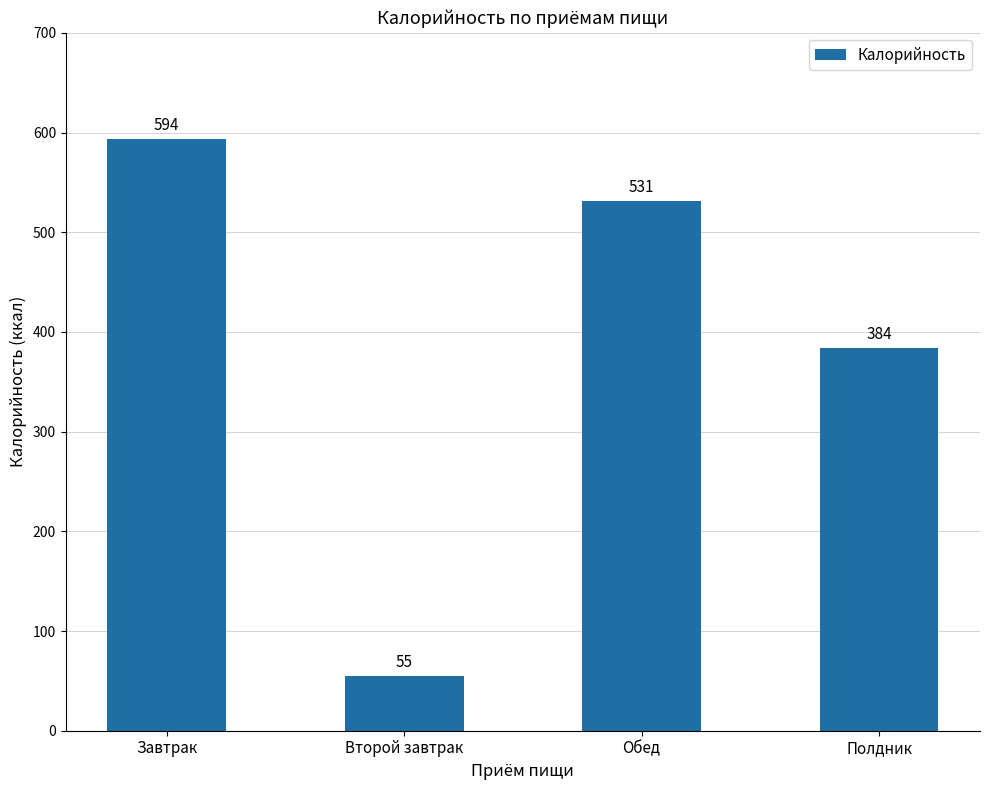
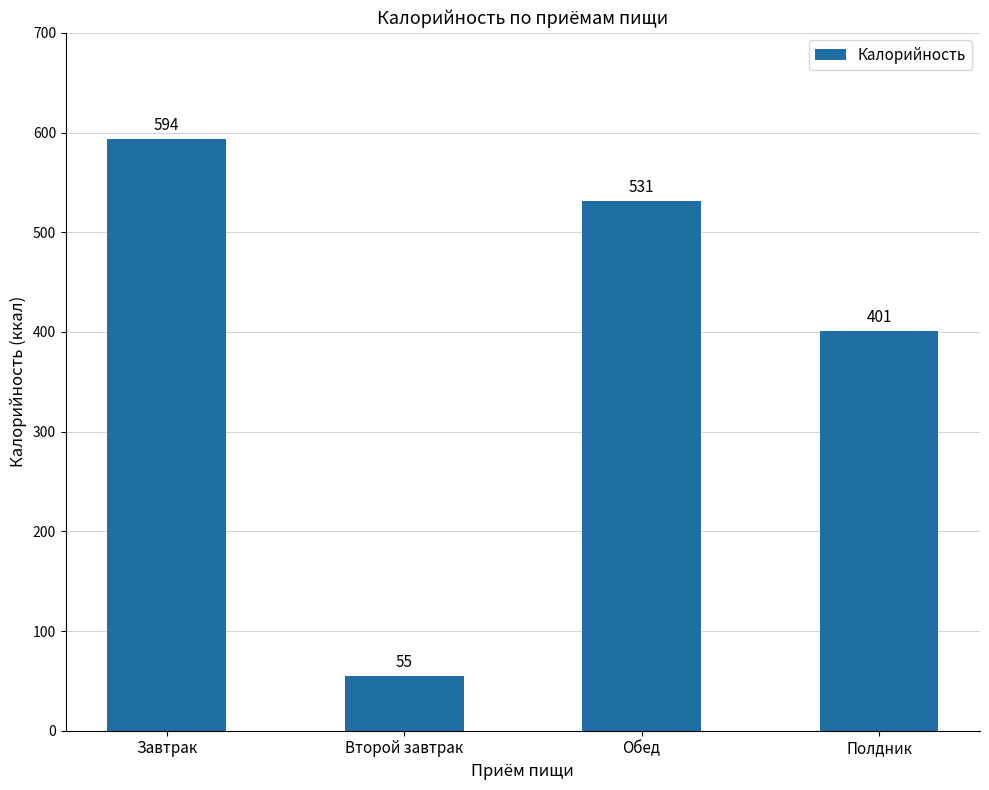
Полдник: 384 -> 401
